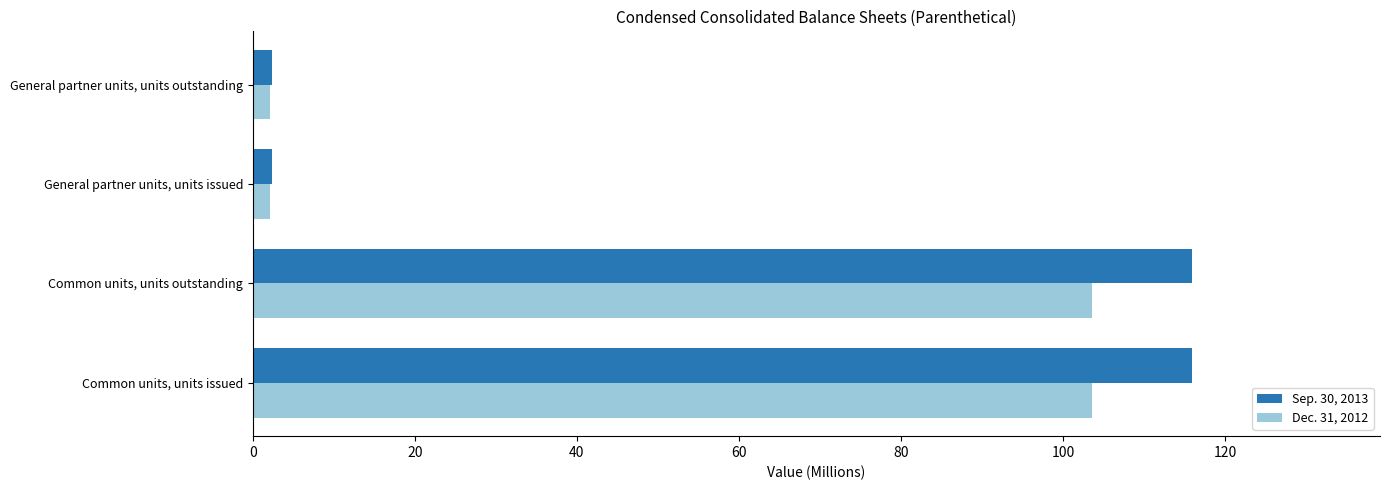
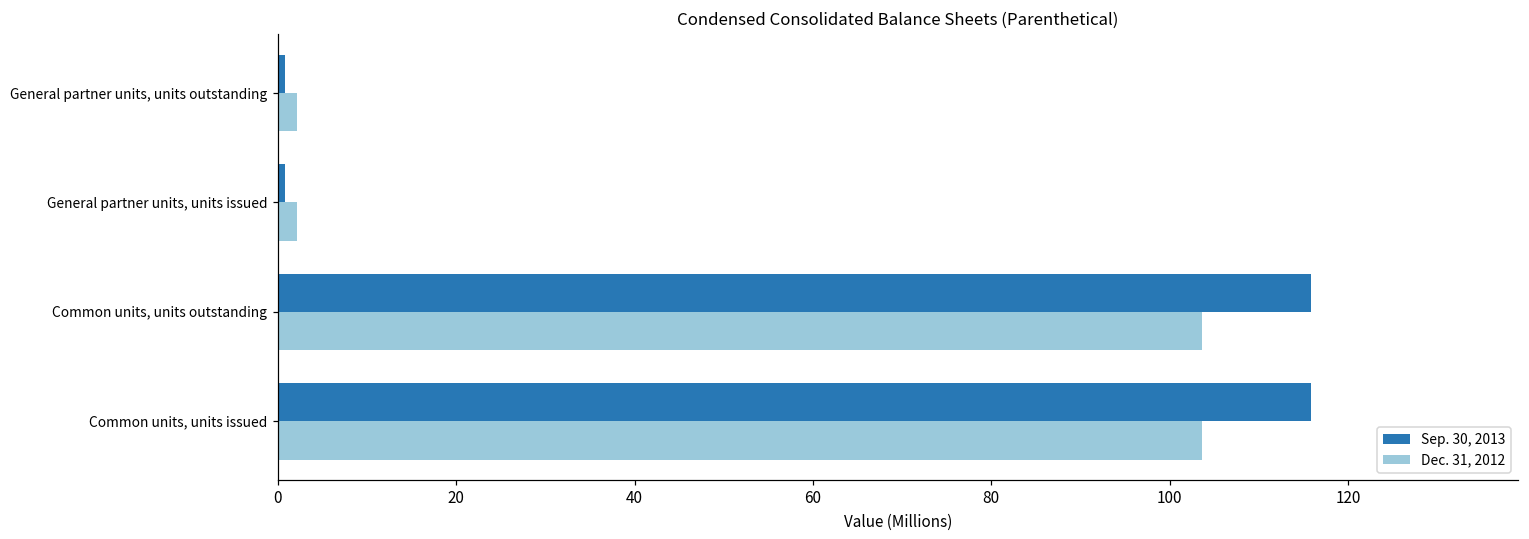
Sep. 30, 2013, General partner units, units outstanding: 2 -> 1
Sep. 30, 2013, General partner units, units issued: 2 -> 1
